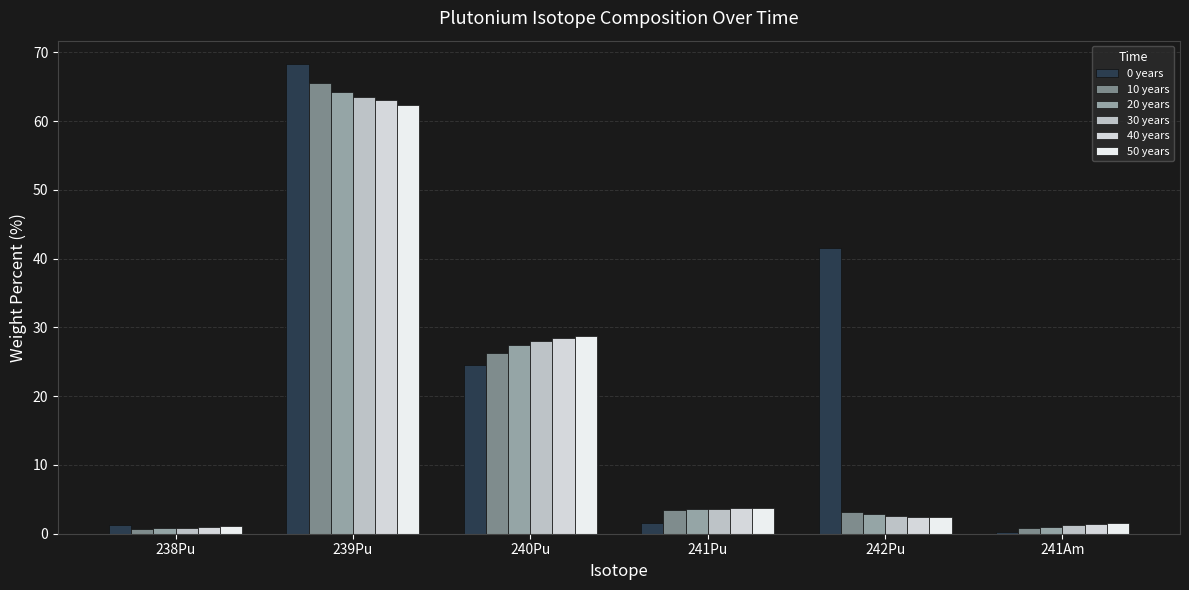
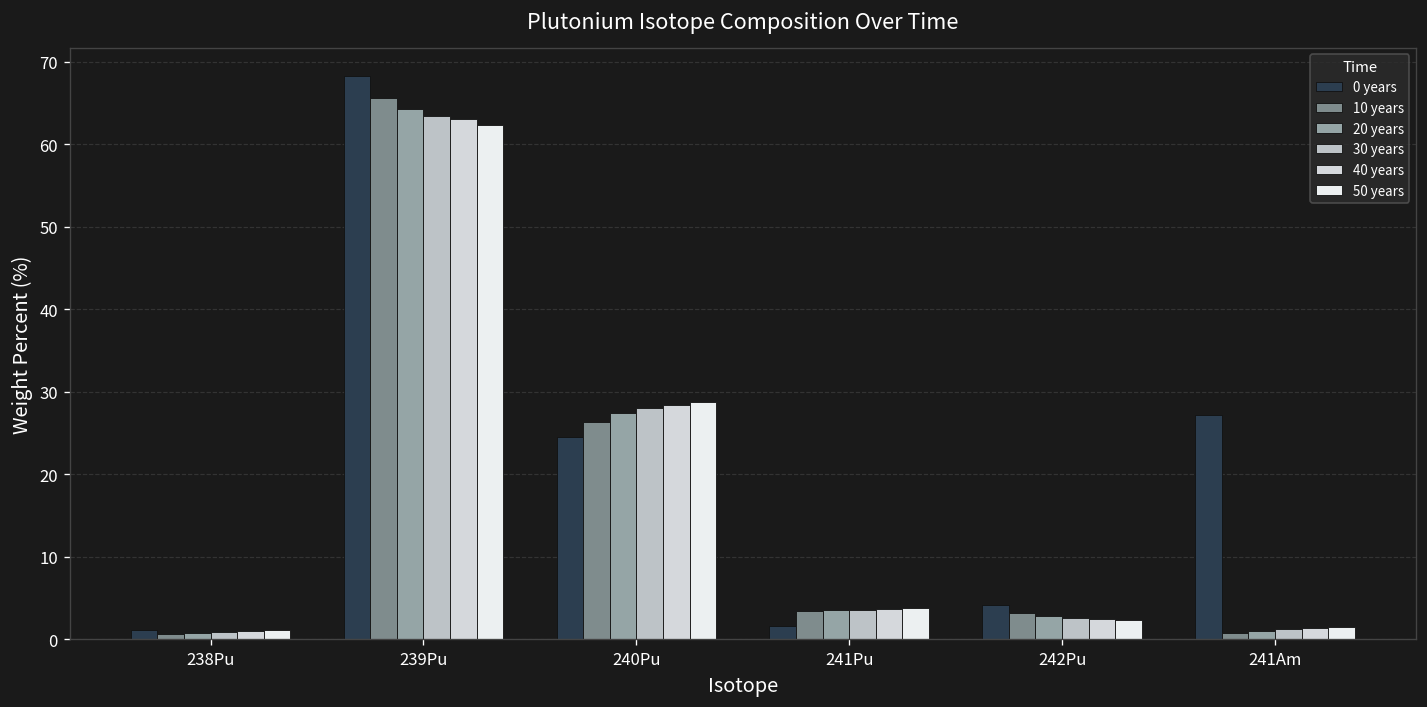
0 years, 242Pu: 42 -> 4
0 years, 241Am: 0 -> 27
